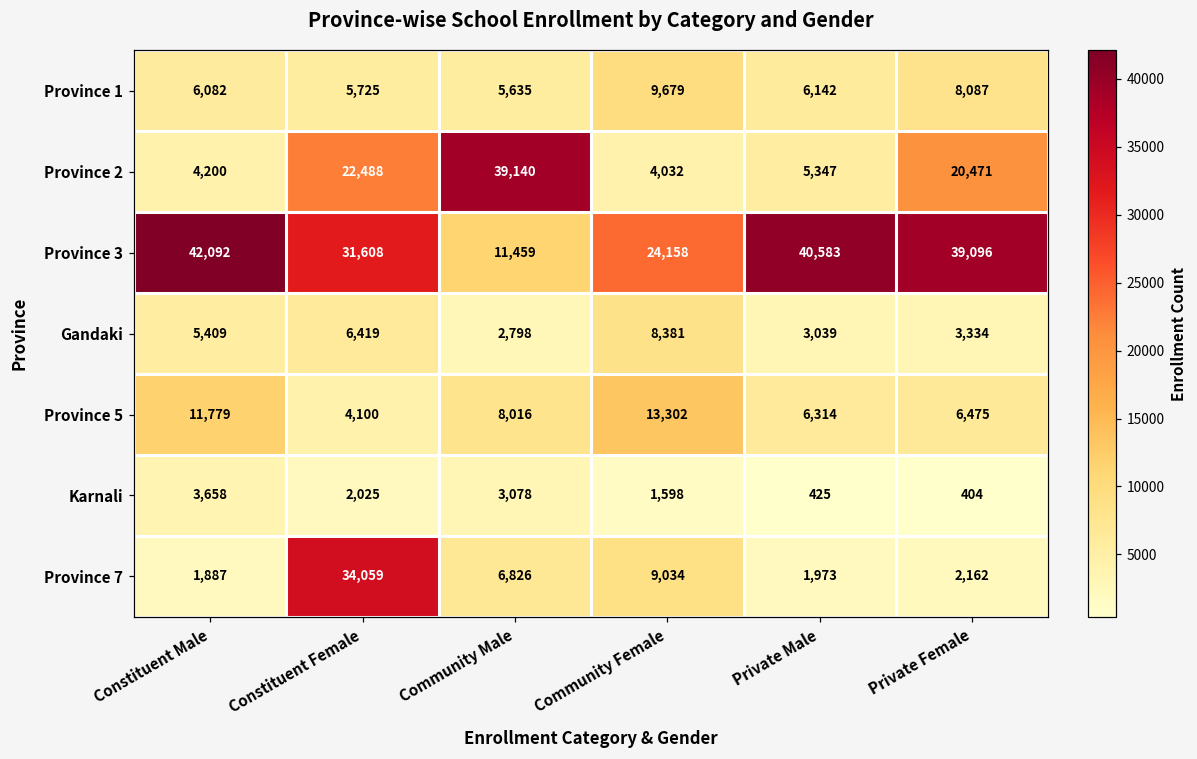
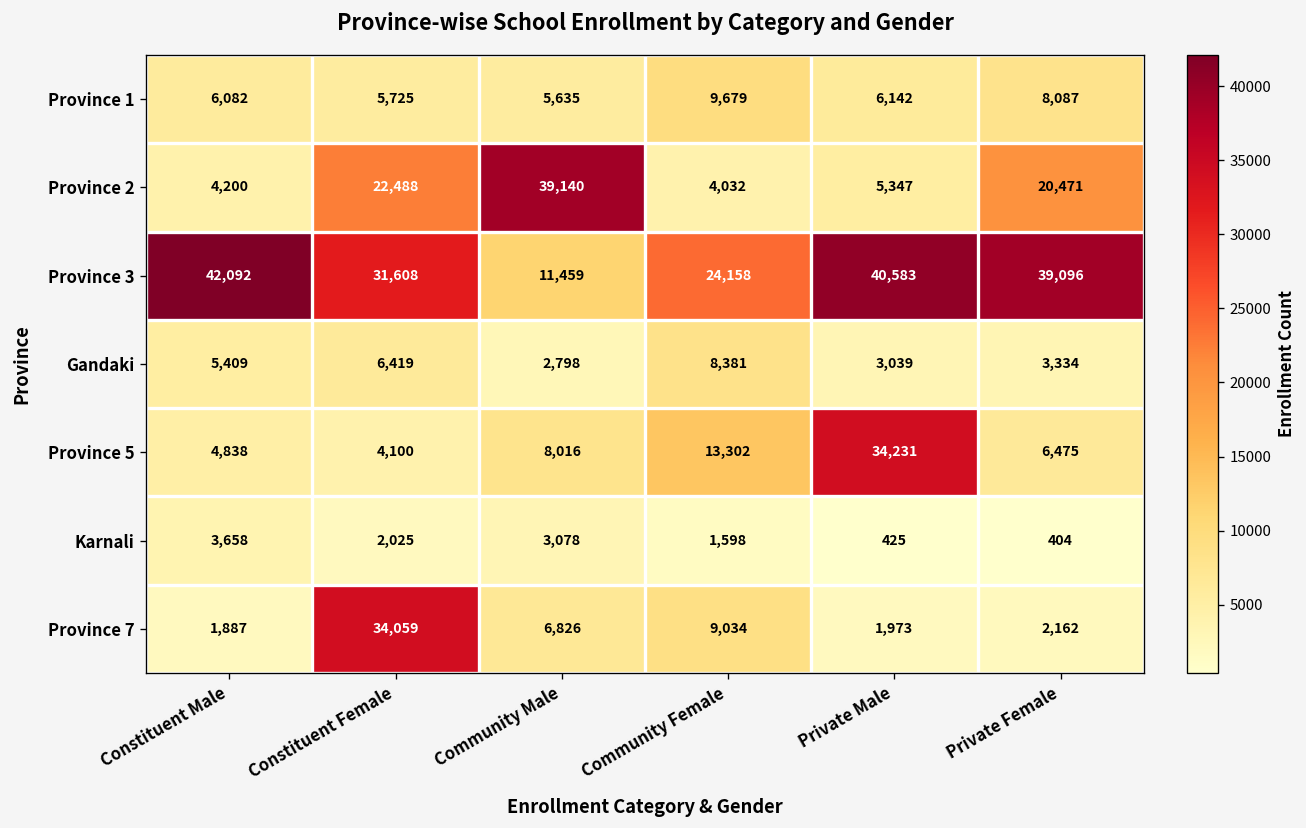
Province 5, Constituent Male: 11,779 -> 4,838
Province 5, Private Male: 6,314 -> 34,231
